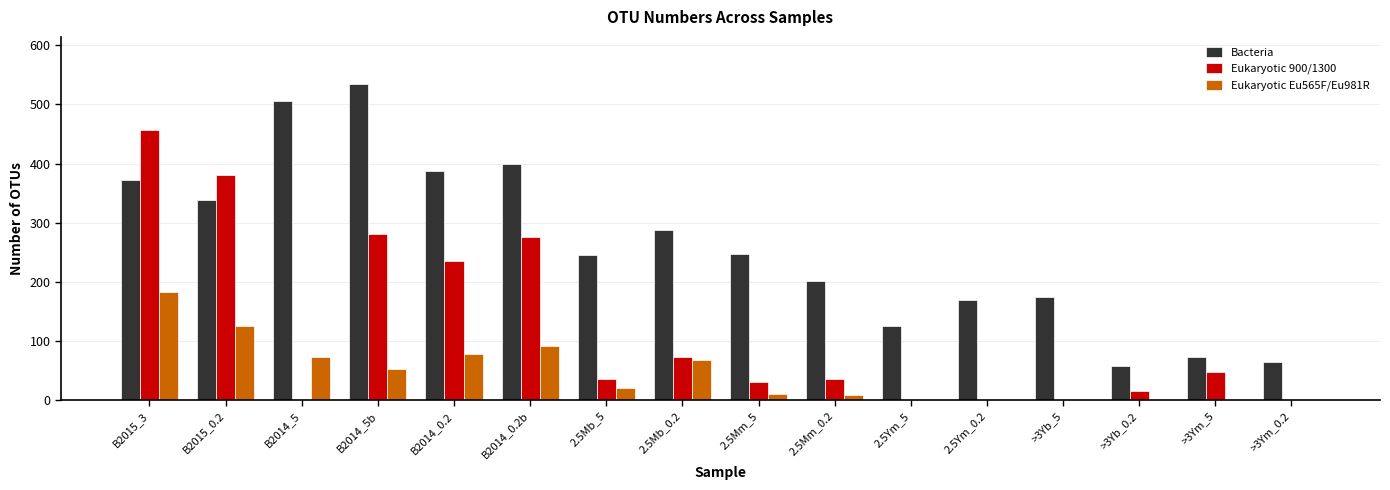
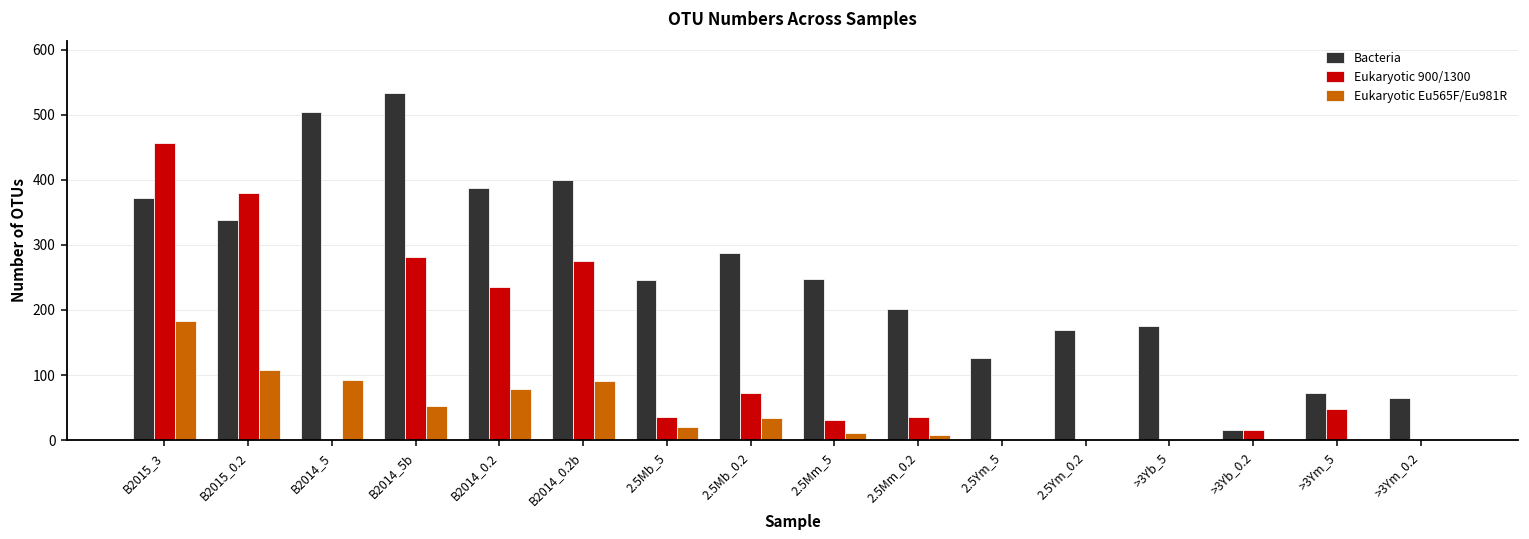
Eukaryotic Eu565F/Eu981R, B2015_0.2: 130 -> 110
Eukaryotic Eu565F/Eu981R, B2014_5: 70 -> 90
Eukaryotic Eu565F/Eu981R, 2.5Mb_0.2: 70 -> 30
Bacteria, >3Yb_0.2: 60 -> 20
